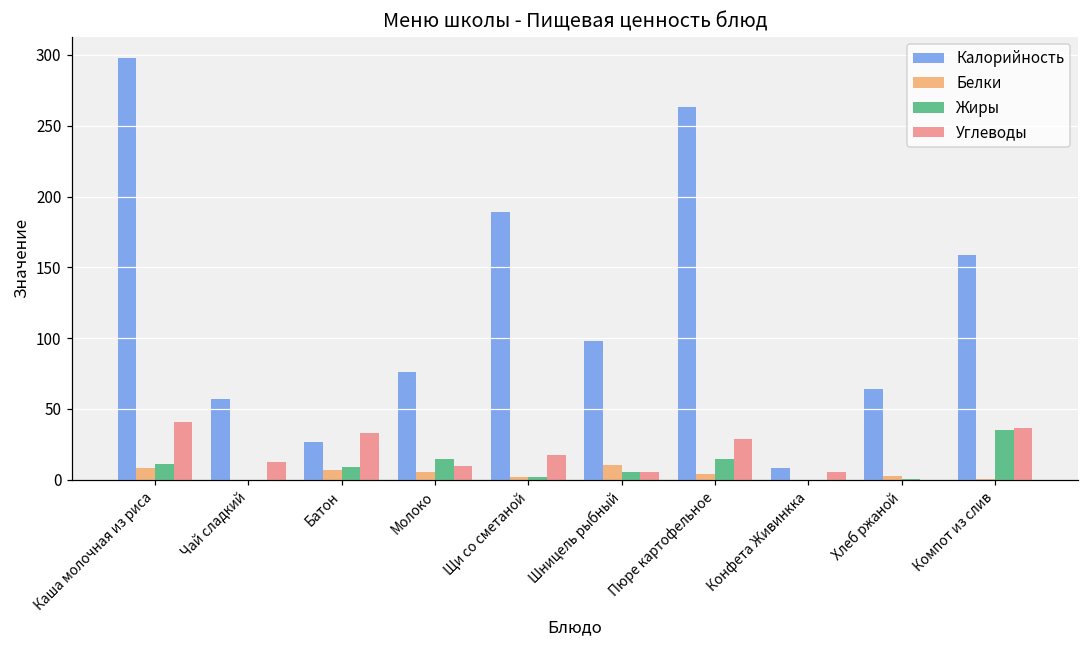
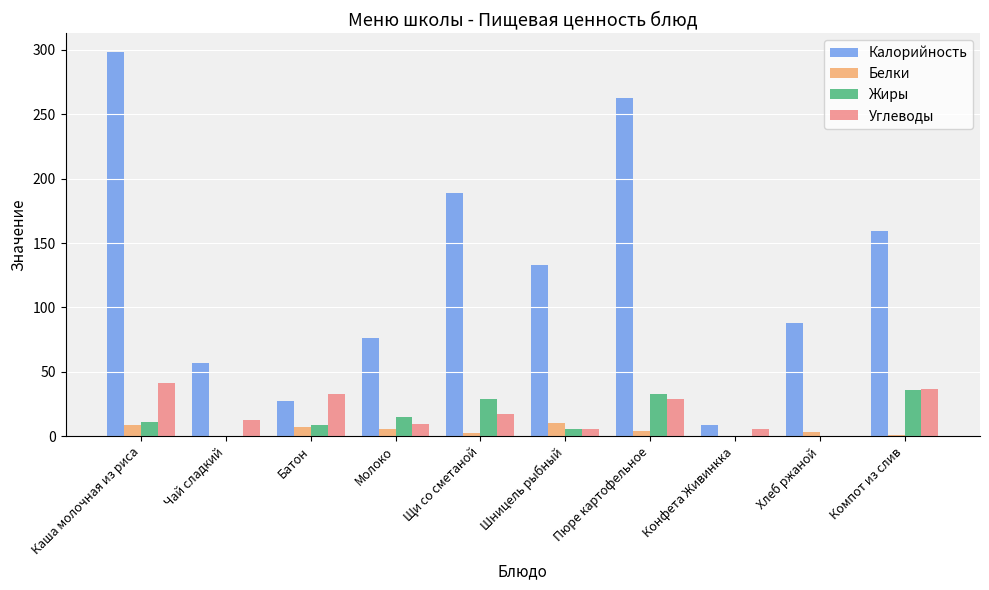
Жиры, Щи со сметаной: 2 -> 29
Калорийность, Шницель рыбный: 98 -> 133
Жиры, Пюре картофельное: 15 -> 33
Калорийность, Хлеб ржаной: 64 -> 88
